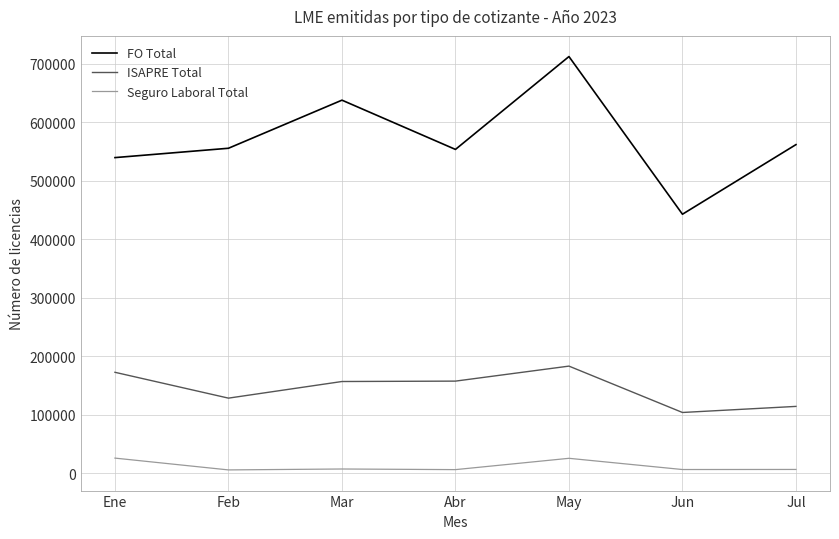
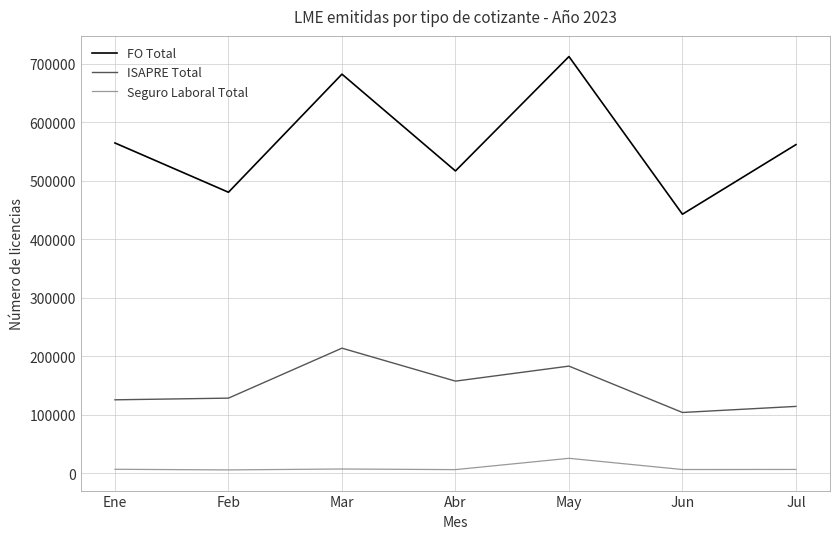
FO Total, Ene: 540000 -> 560000
ISAPRE Total, Ene: 170000 -> 130000
Seguro Laboral Total, Ene: 30000 -> 10000
FO Total, Feb: 560000 -> 480000
FO Total, Mar: 640000 -> 680000
ISAPRE Total, Mar: 160000 -> 210000
FO Total, Abr: 550000 -> 520000
